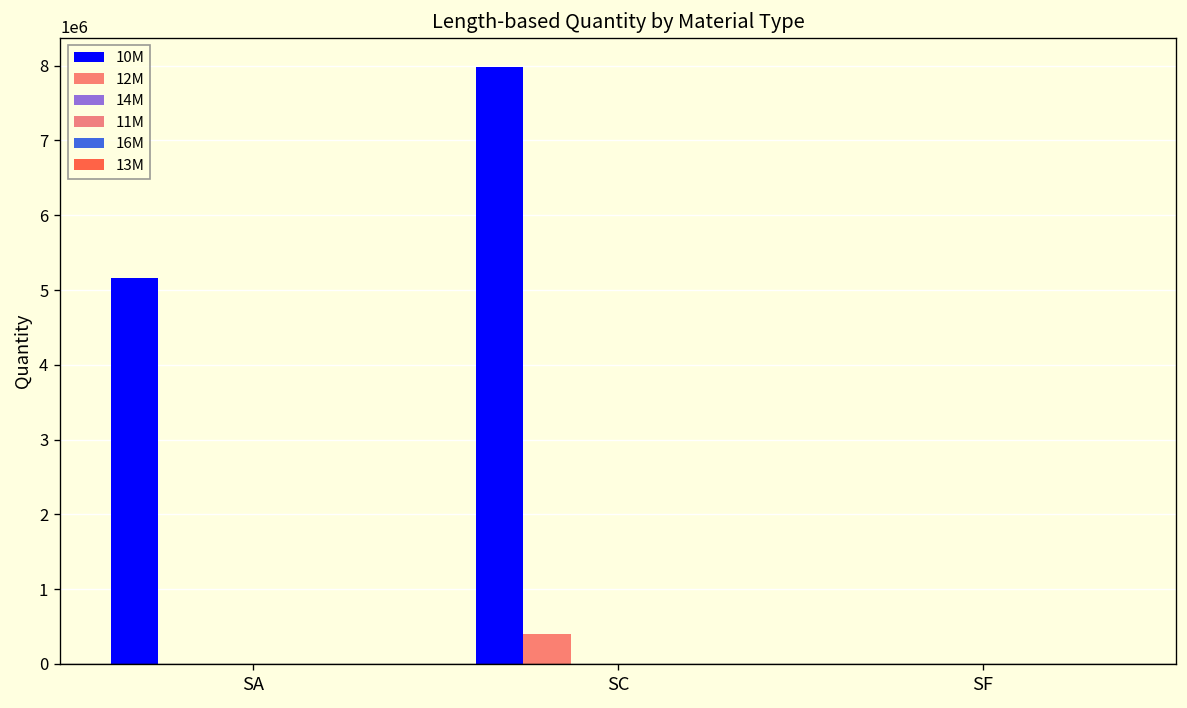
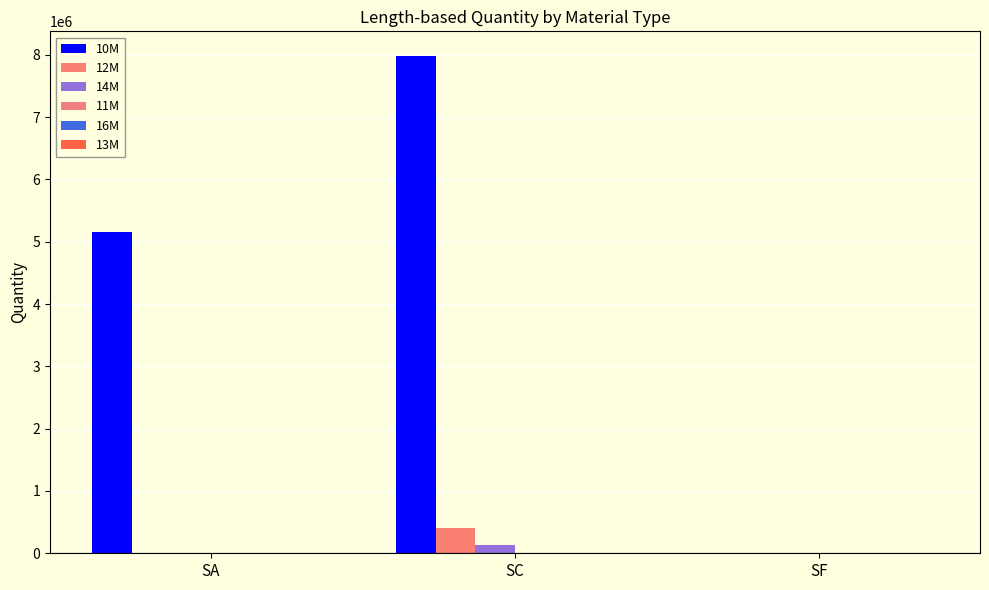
14M, SC: 0 -> 100000
